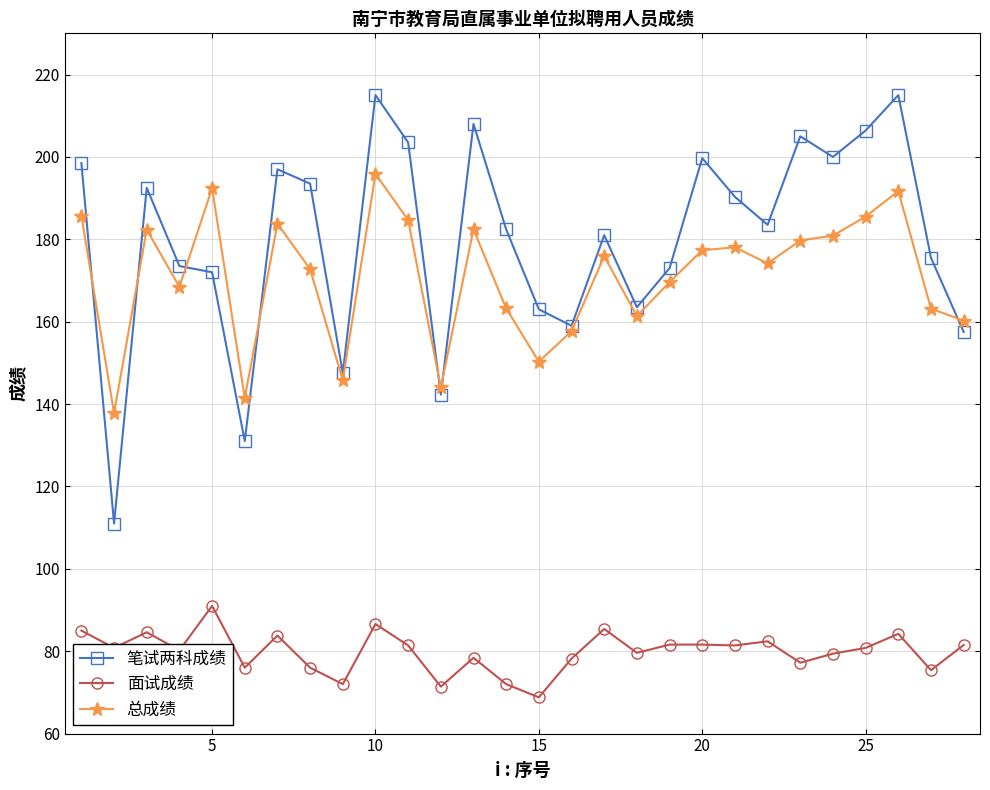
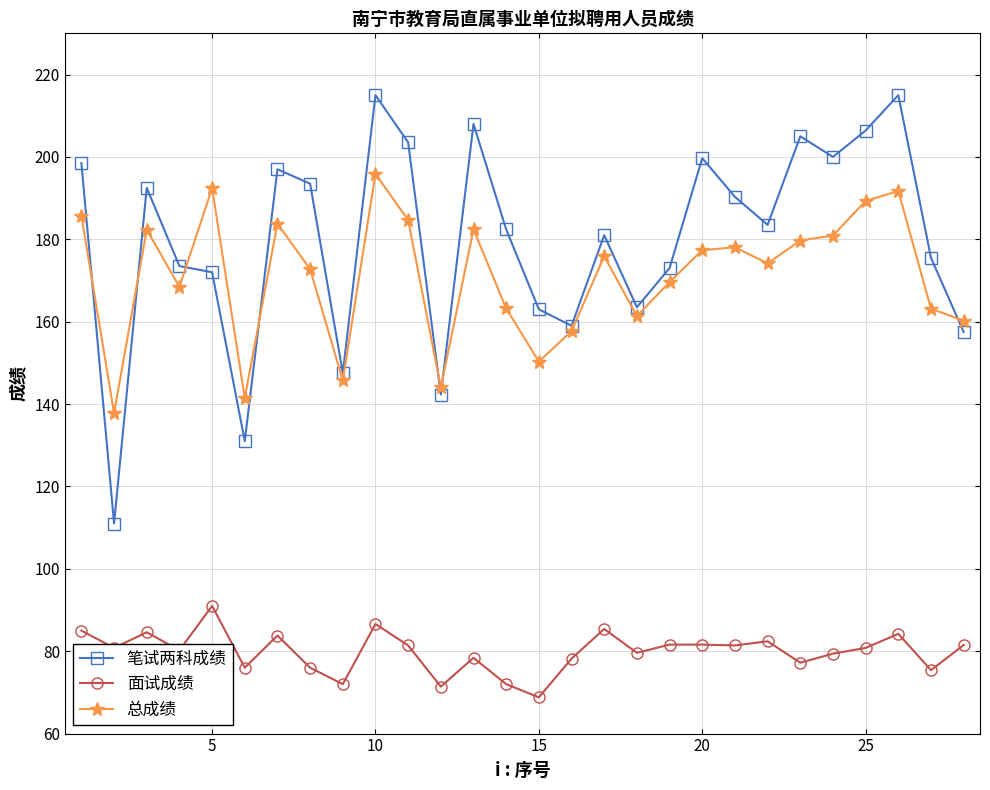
总成绩, 25: 186 -> 189
